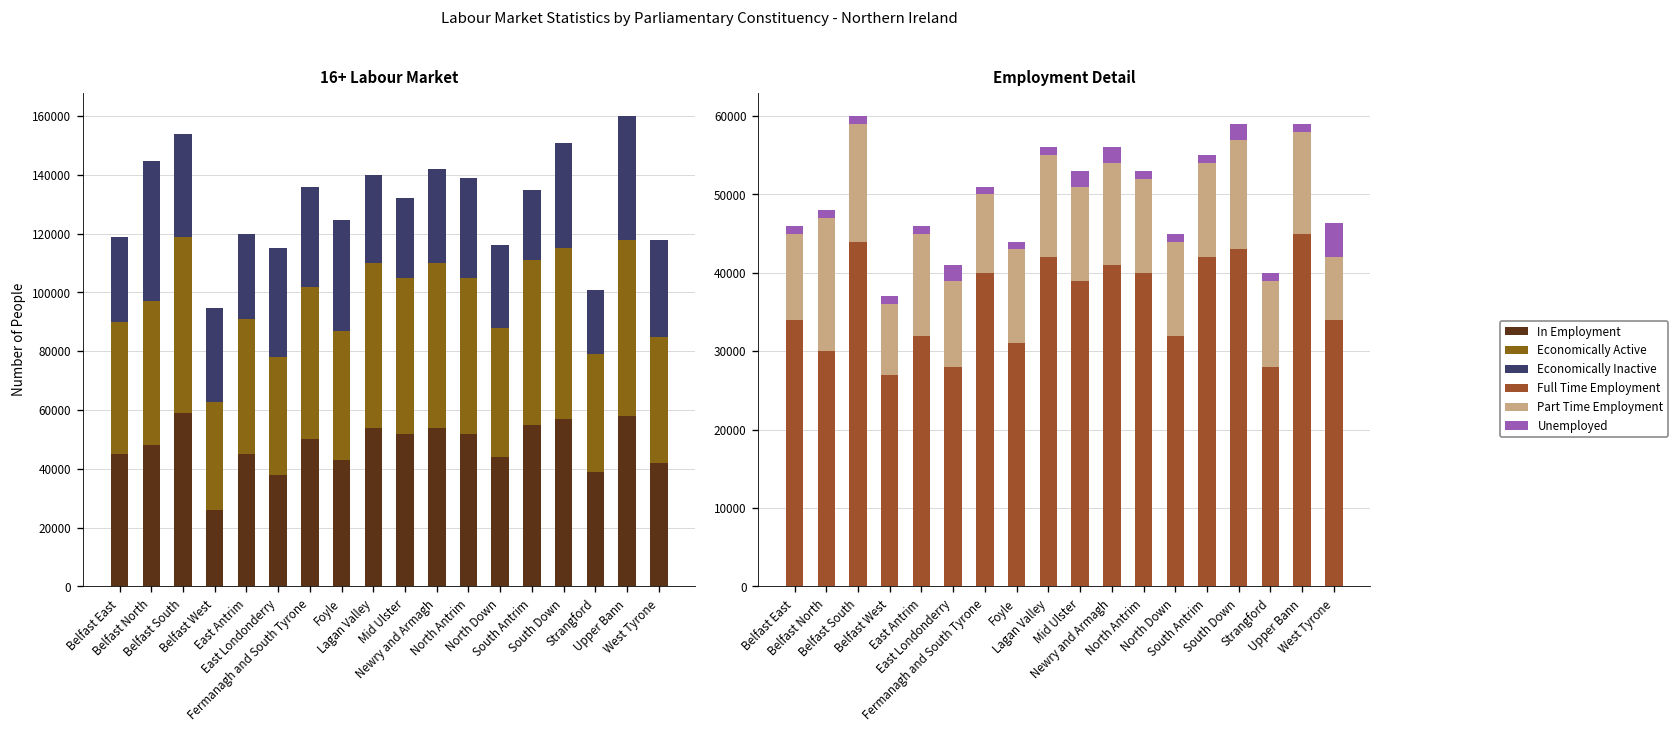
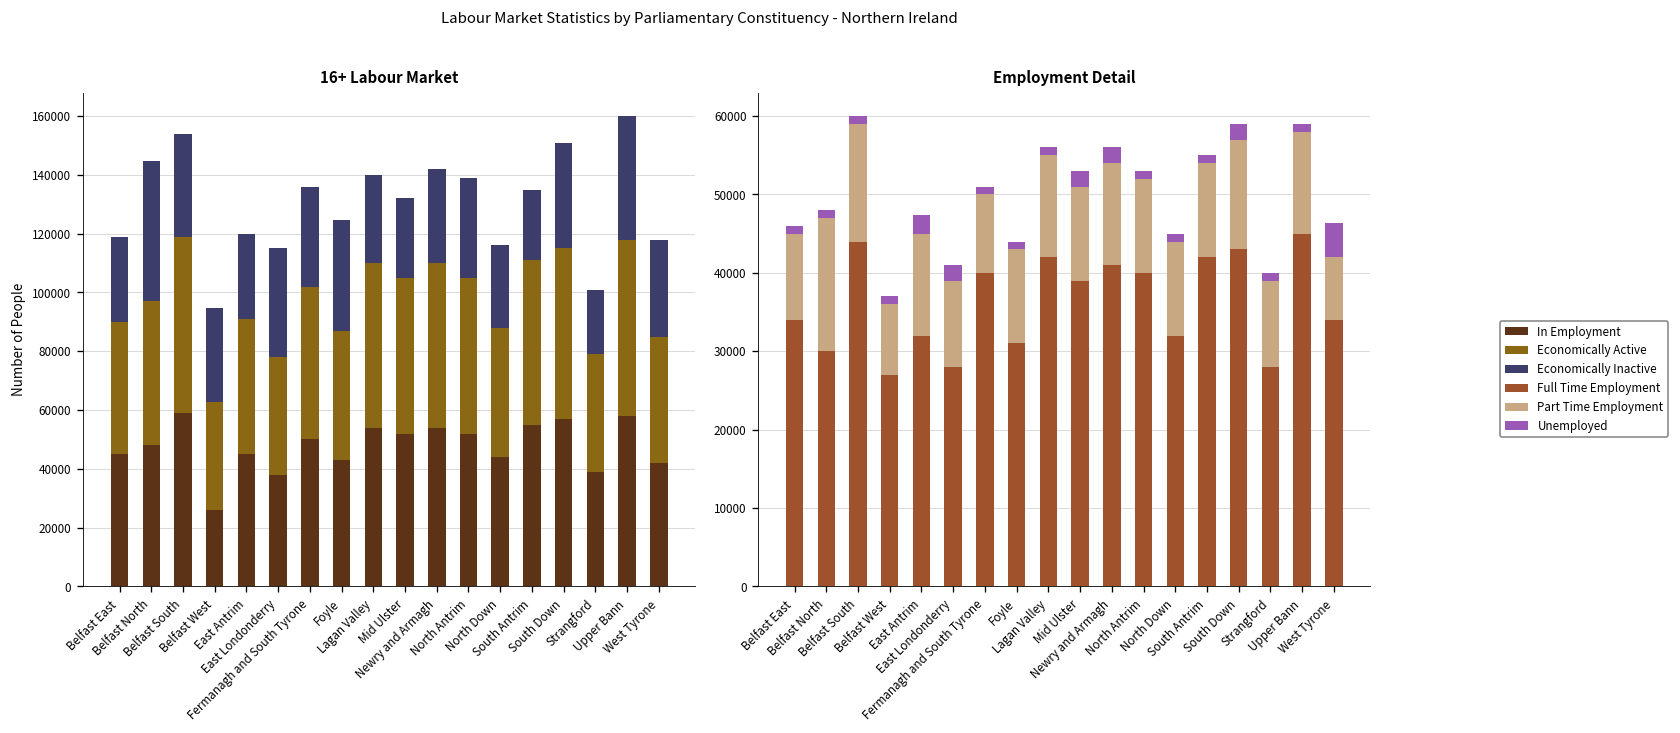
Employment Detail, Unemployed, East Antrim: 1000 -> 2000
